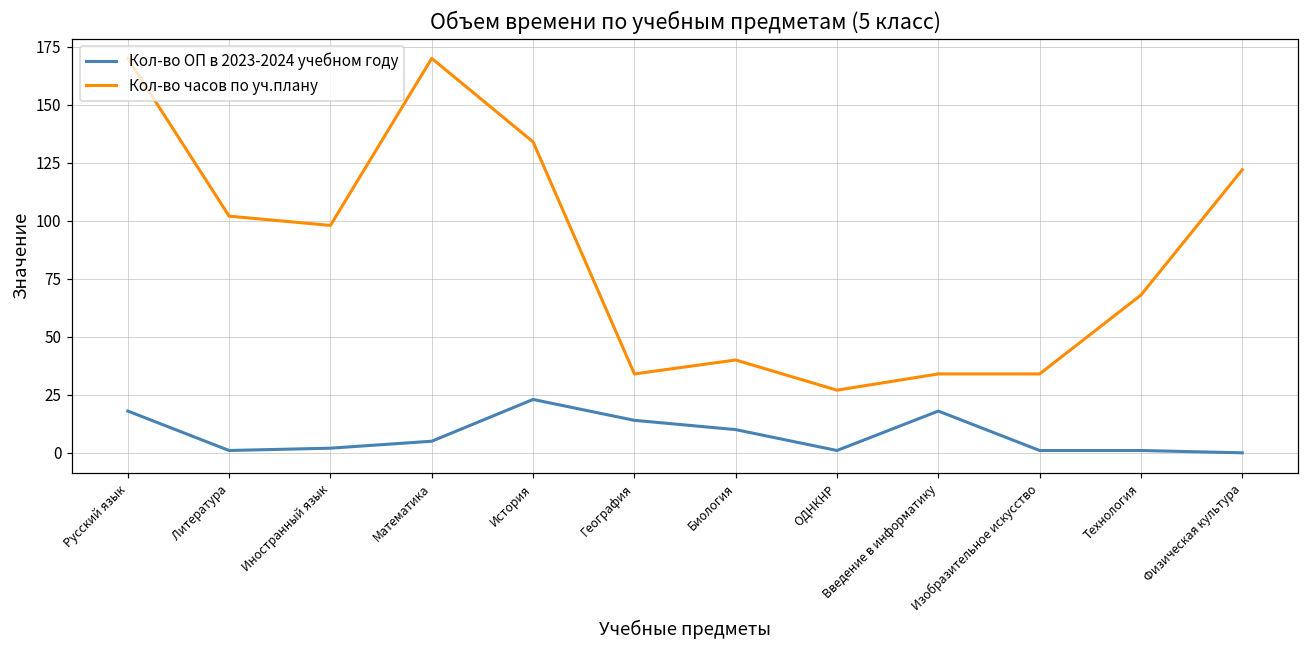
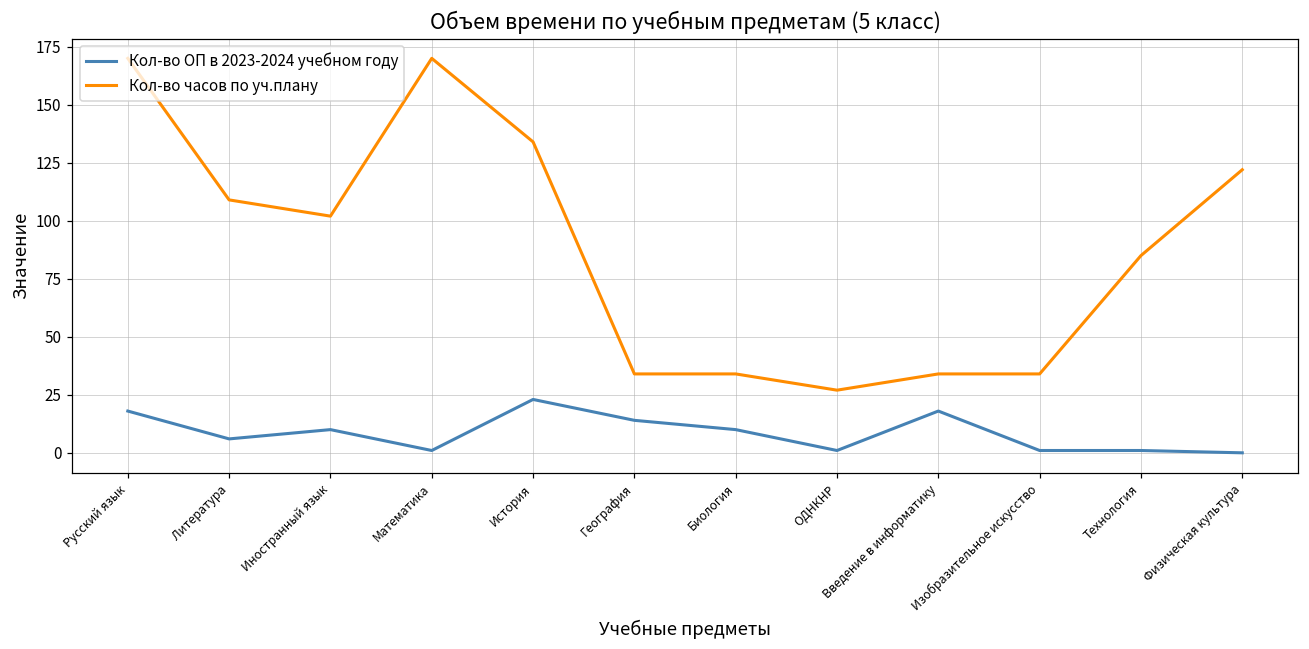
Кол-во ОП в 2023-2024 учебном году, Литература: 1 -> 6
Кол-во часов по уч.плану, Литература: 102 -> 109
Кол-во ОП в 2023-2024 учебном году, Иностранный язык: 2 -> 10
Кол-во часов по уч.плану, Иностранный язык: 98 -> 102
Кол-во ОП в 2023-2024 учебном году, Математика: 5 -> 1
Кол-во часов по уч.плану, Биология: 40 -> 34
Кол-во часов по уч.плану, Технология: 68 -> 85
